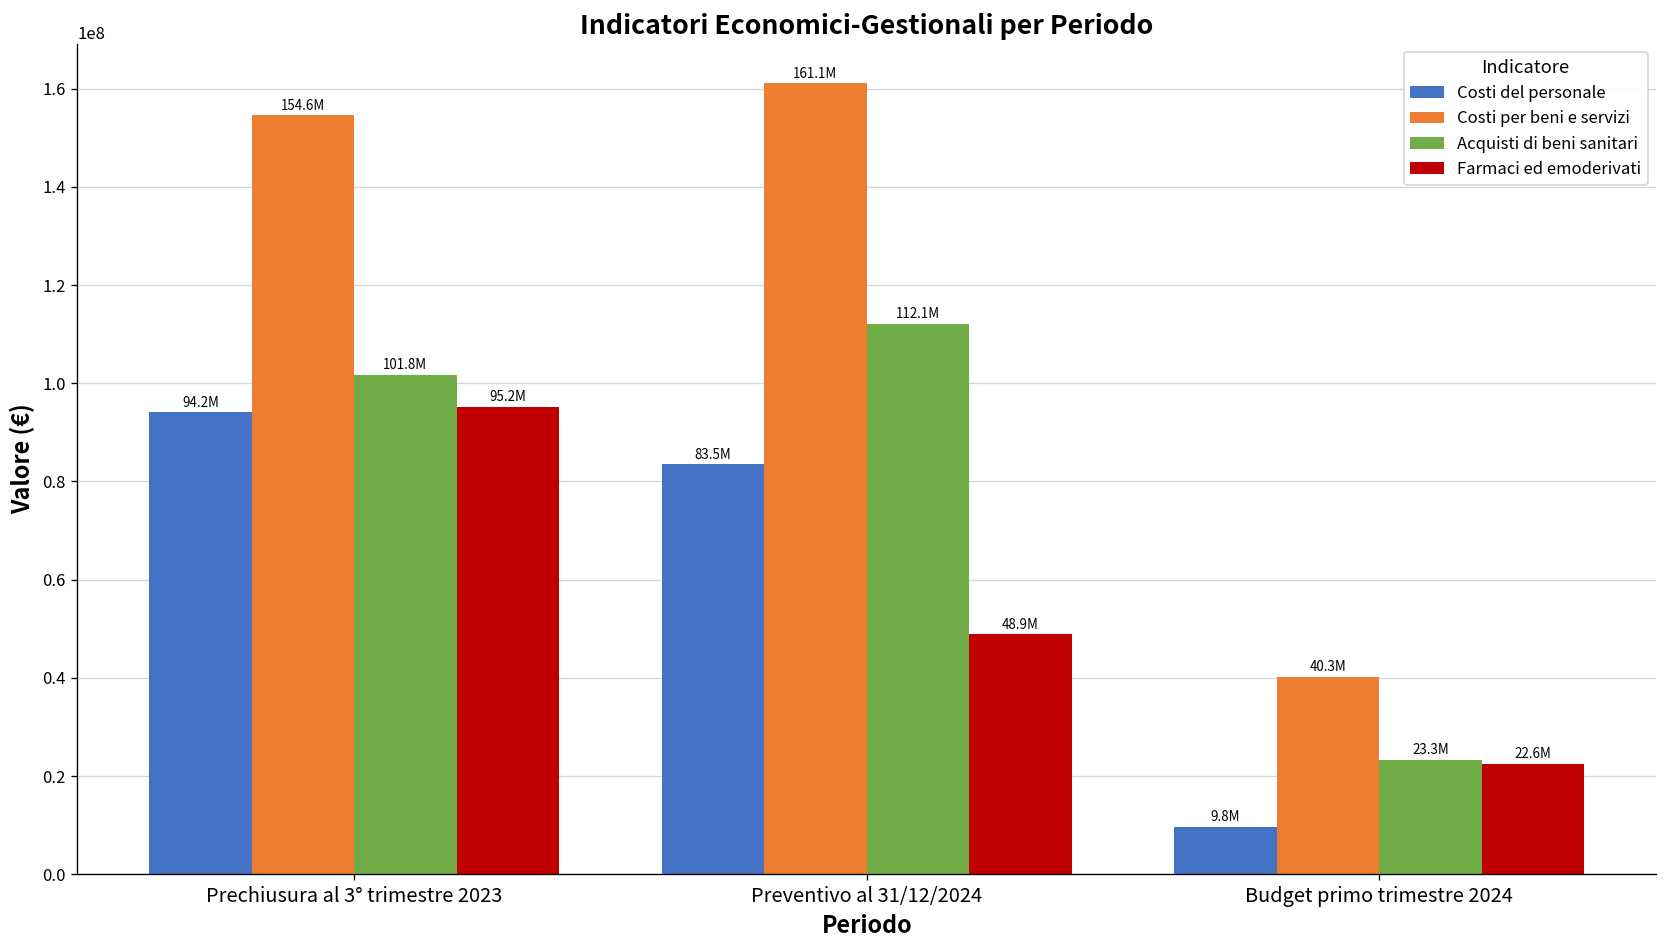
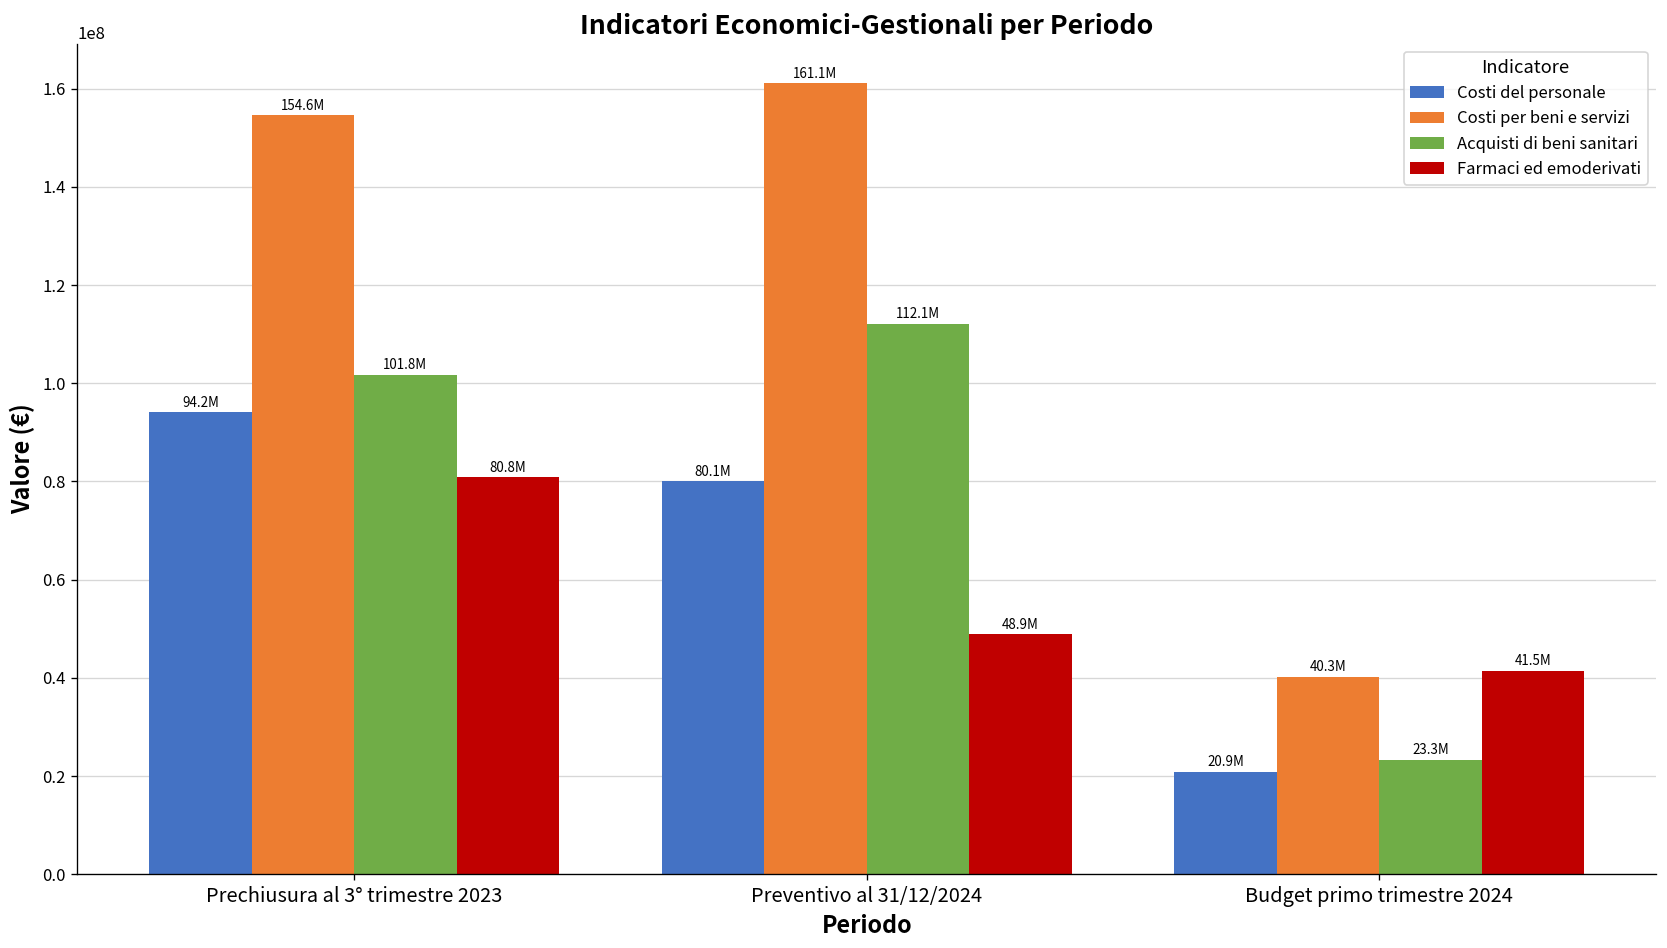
Farmaci ed emoderivati, Prechiusura al 3° trimestre 2023: 95.2M -> 80.8M
Costi del personale, Preventivo al 31/12/2024: 83.5M -> 80.1M
Costi del personale, Budget primo trimestre 2024: 9.8M -> 20.9M
Farmaci ed emoderivati, Budget primo trimestre 2024: 22.6M -> 41.5M
